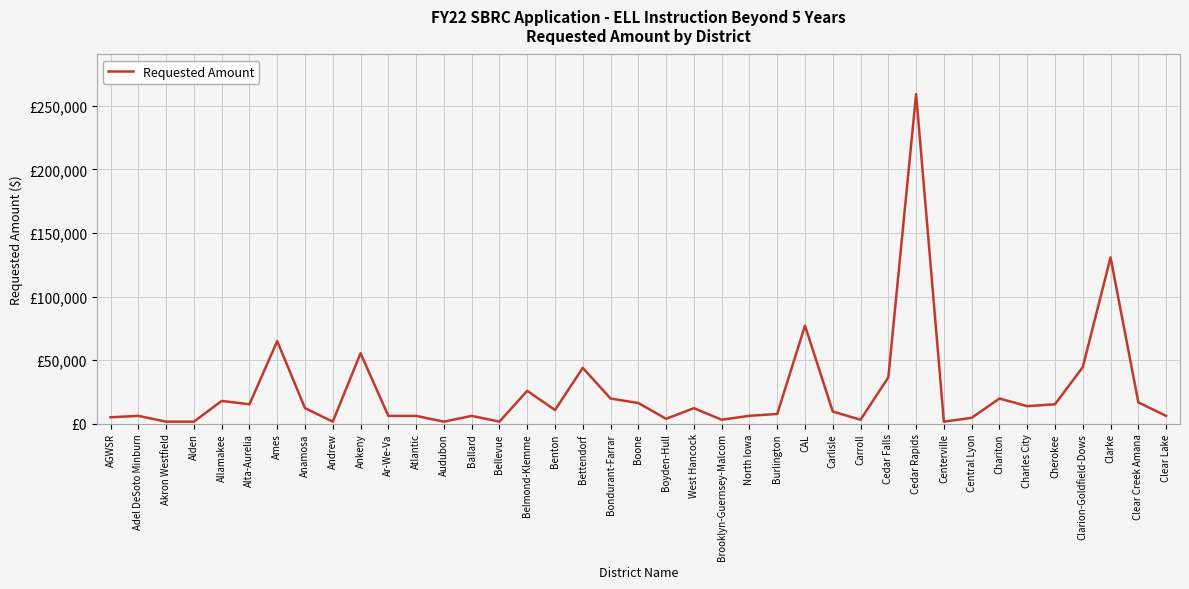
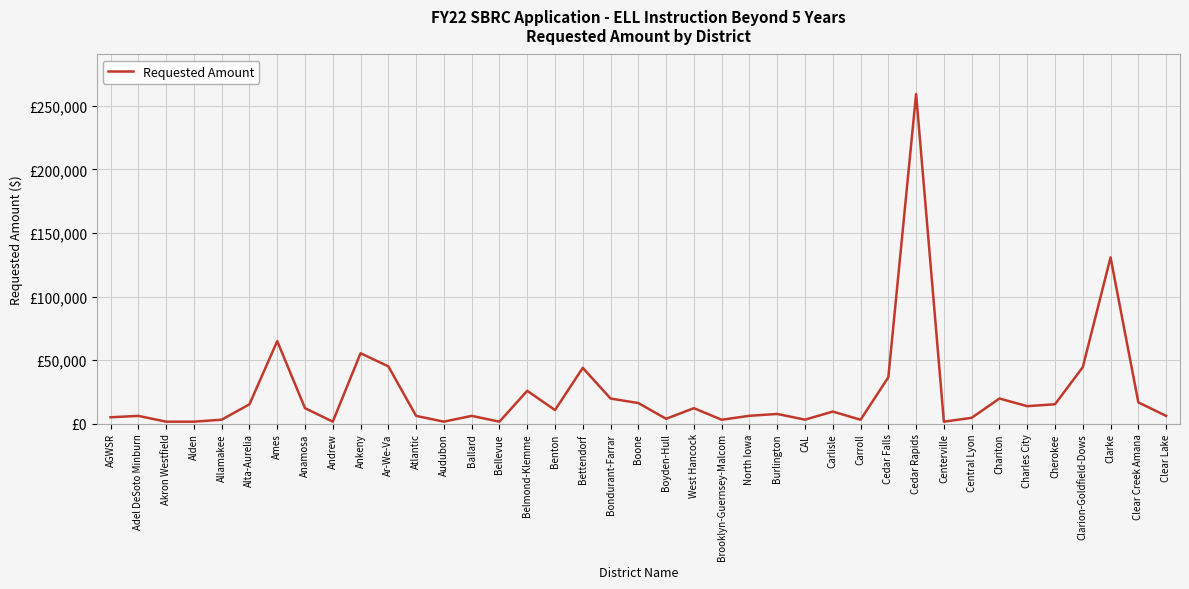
Allamakee: £18,000 -> £3,000
Ar-We-Va: £6,000 -> £45,000
CAL: £77,000 -> £3,000
